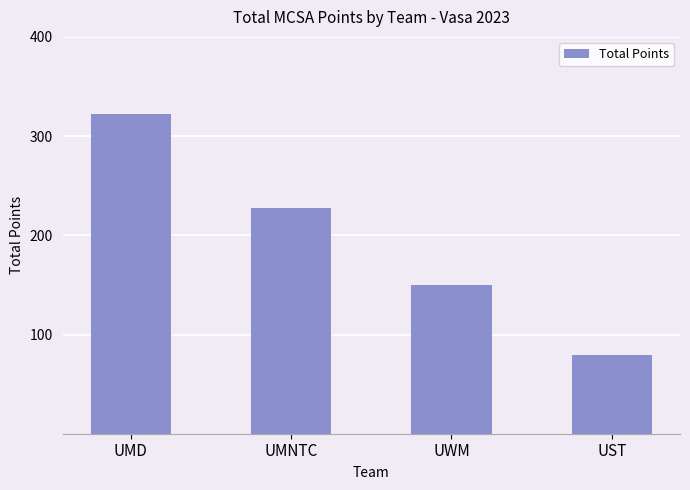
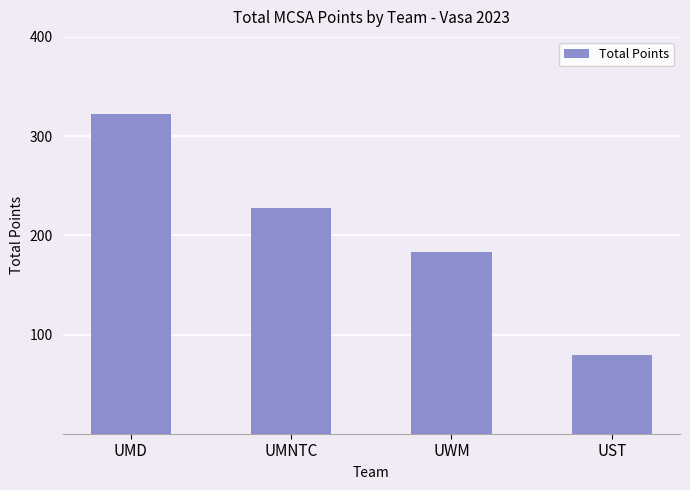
UWM: 150 -> 180
